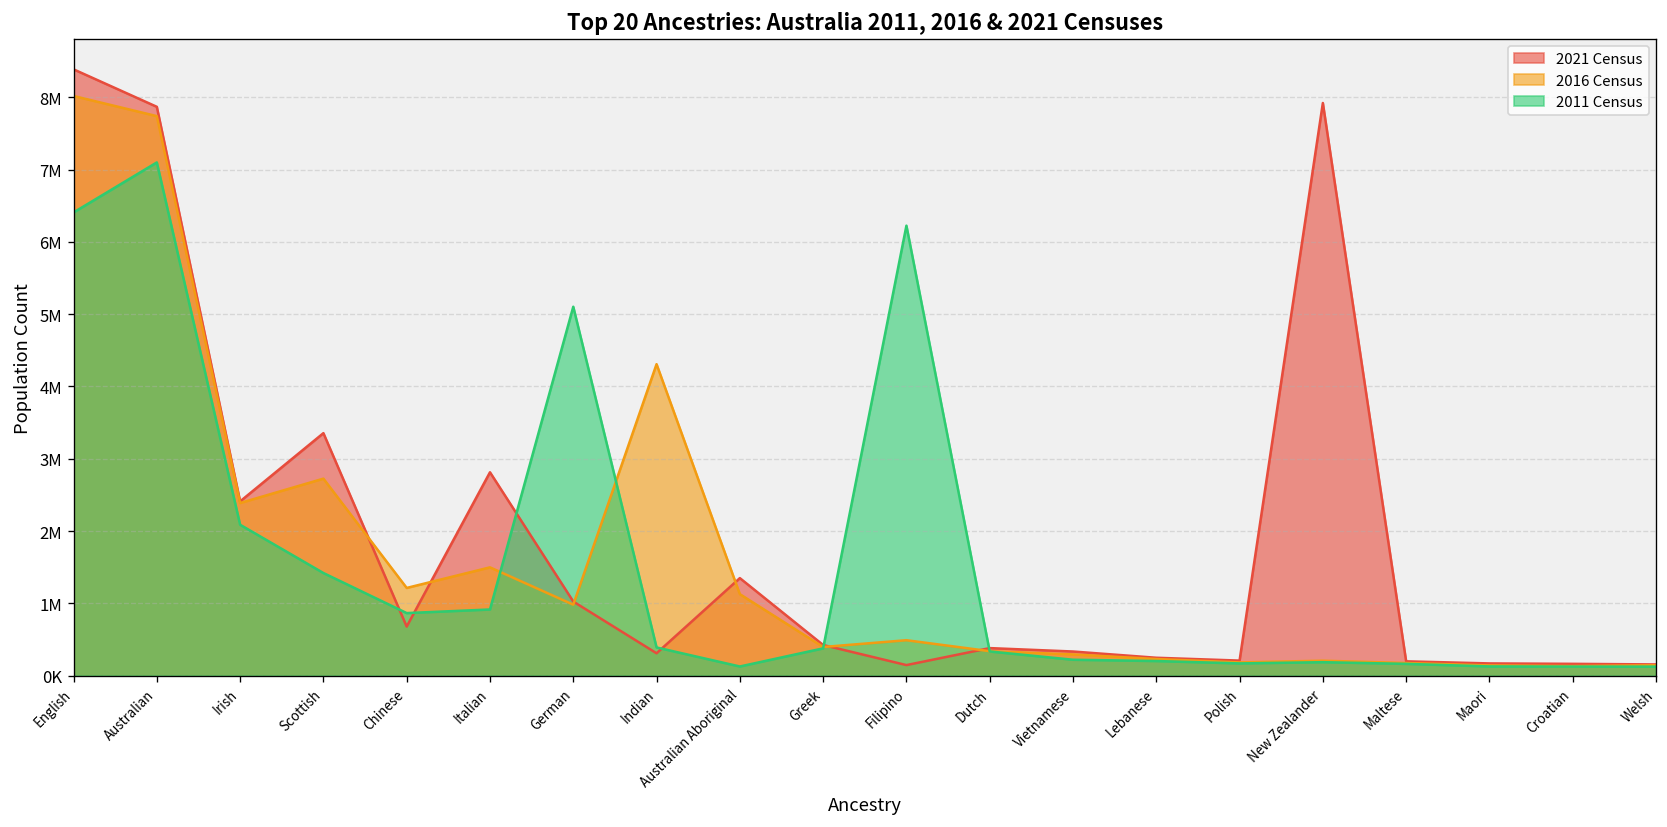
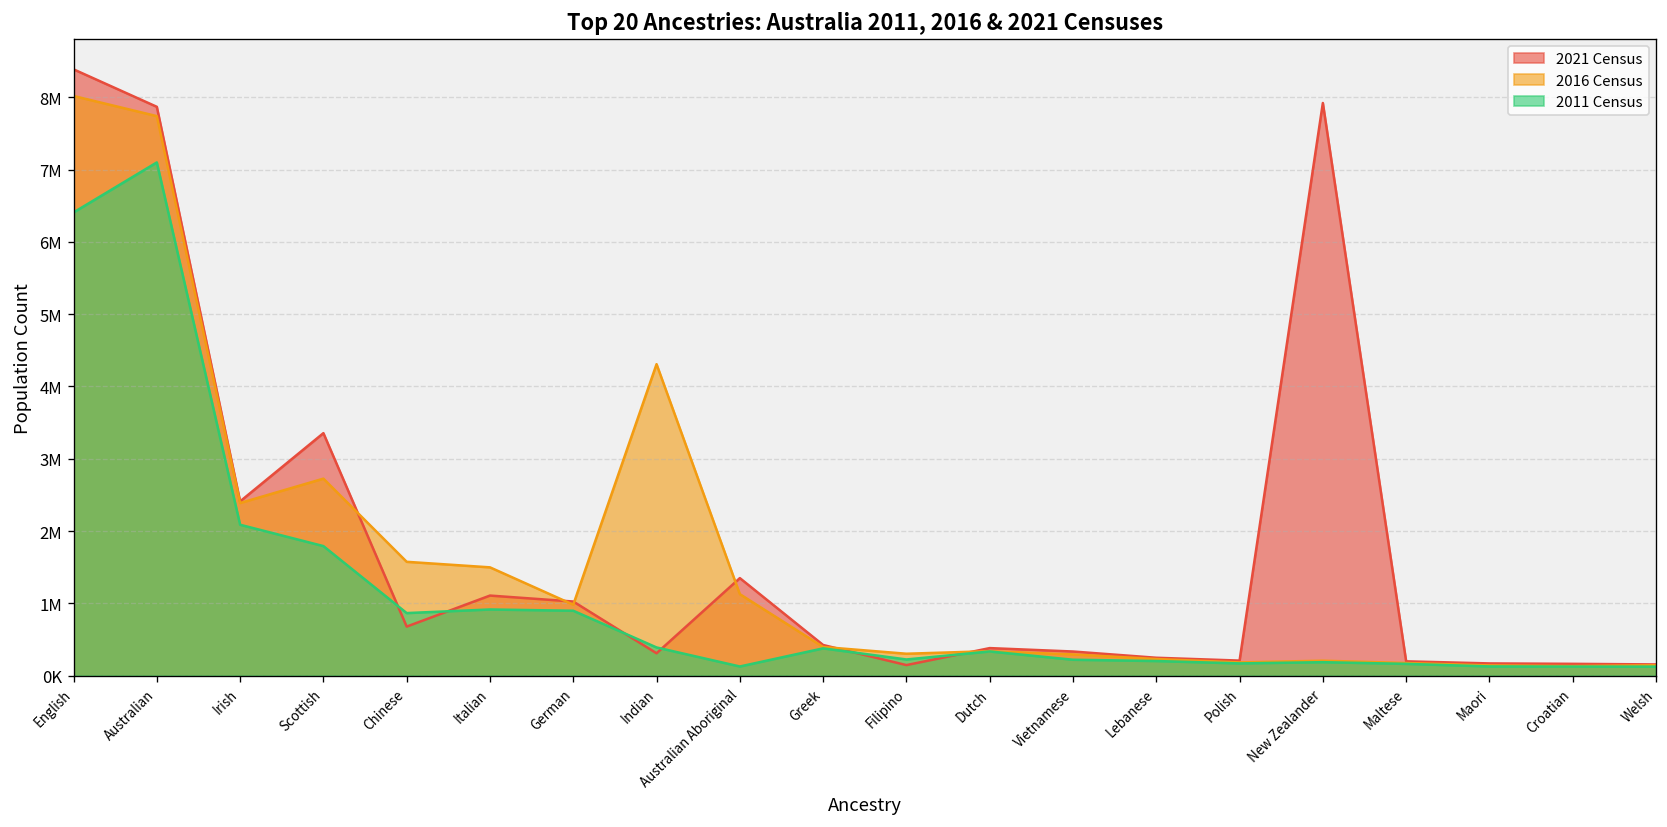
2011 Census, Scottish: 1400000 -> 1800000
2016 Census, Chinese: 1200000 -> 1600000
2021 Census, Italian: 2800000 -> 1100000
2011 Census, German: 5100000 -> 900000
2016 Census, Filipino: 500000 -> 300000
2011 Census, Filipino: 6200000 -> 200000
